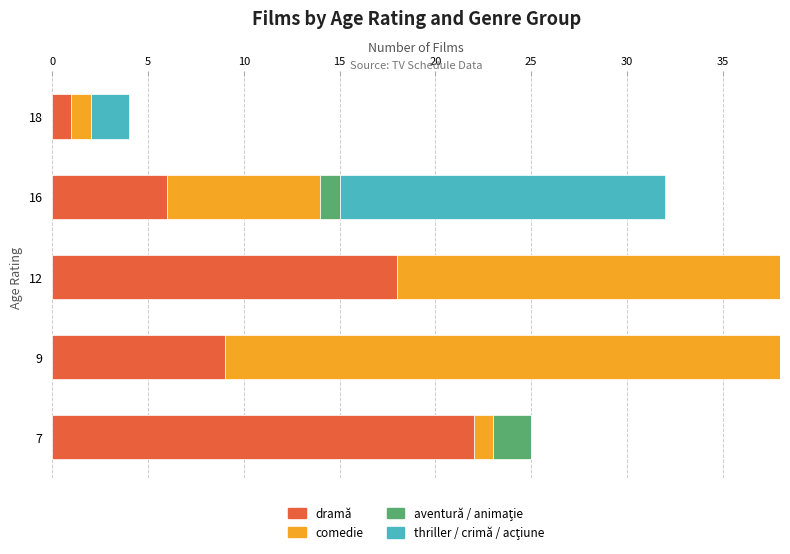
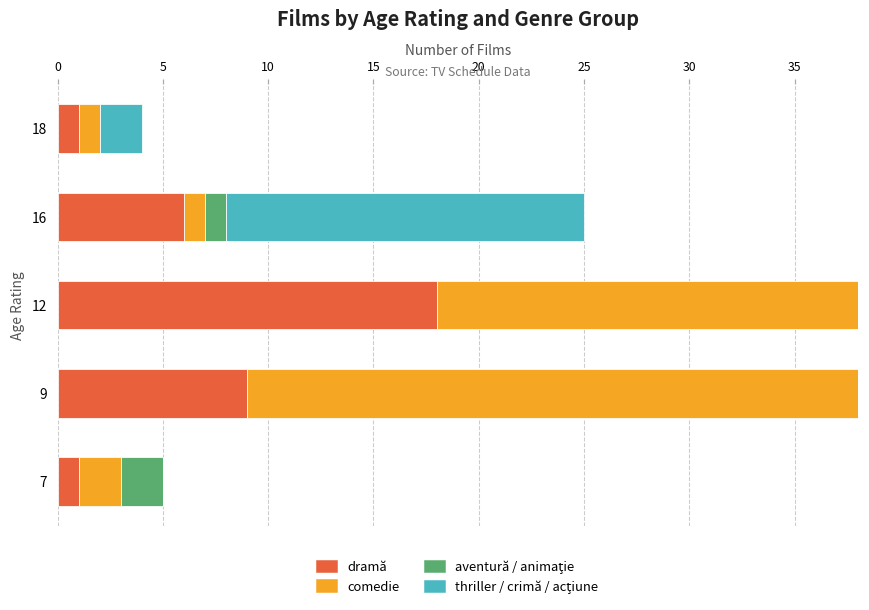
comedie, 16: 8 -> 1
dramă, 7: 22 -> 1
comedie, 7: 1 -> 2
